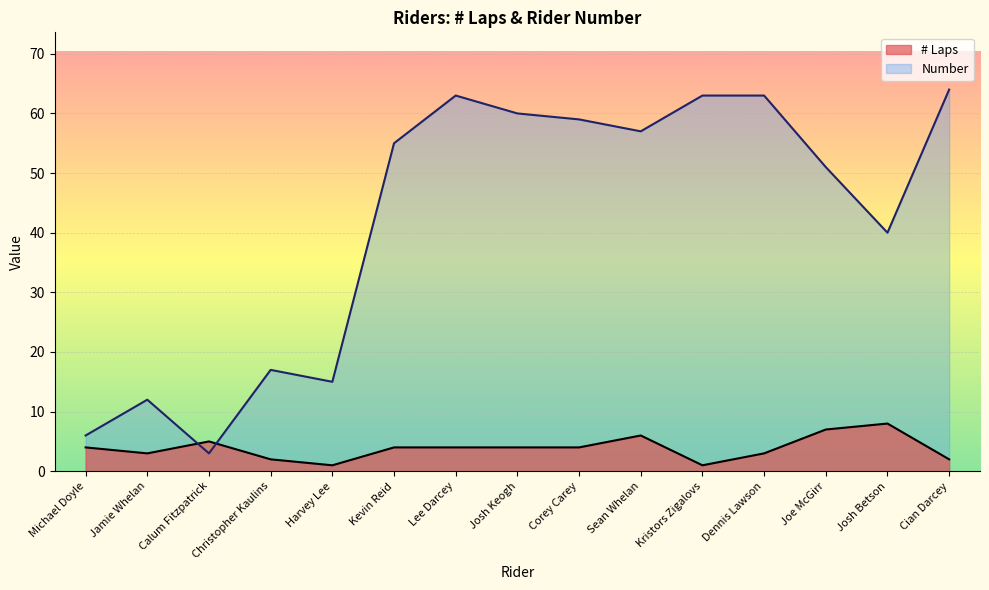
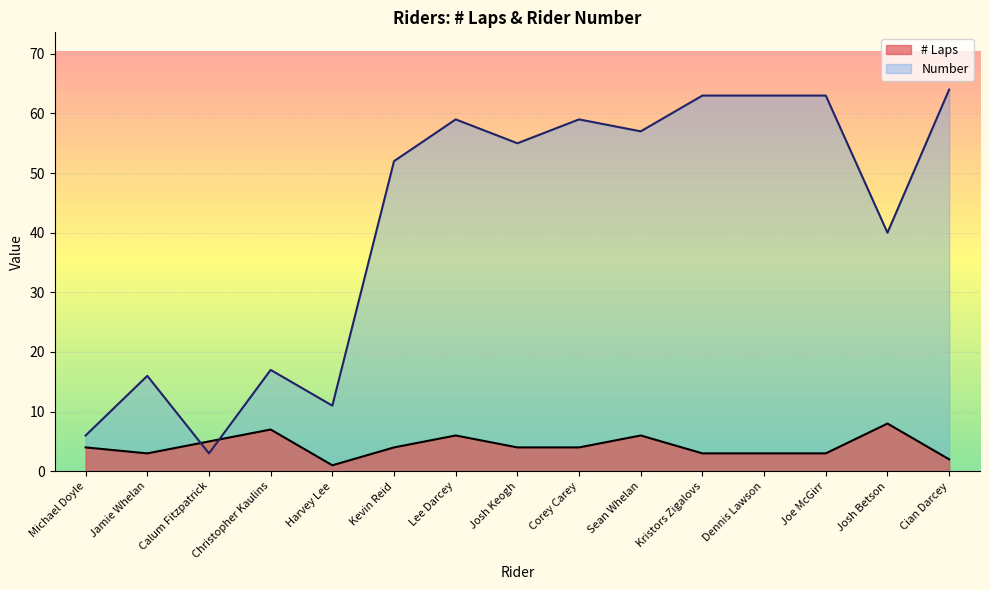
Number, Jamie Whelan: 12 -> 16
# Laps, Christopher Kaulins: 2 -> 7
Number, Harvey Lee: 15 -> 11
Number, Kevin Reid: 55 -> 52
# Laps, Lee Darcey: 4 -> 6
Number, Lee Darcey: 63 -> 59
Number, Josh Keogh: 60 -> 55
# Laps, Kristors Zigalovs: 1 -> 3
# Laps, Joe McGirr: 7 -> 3
Number, Joe McGirr: 51 -> 63
